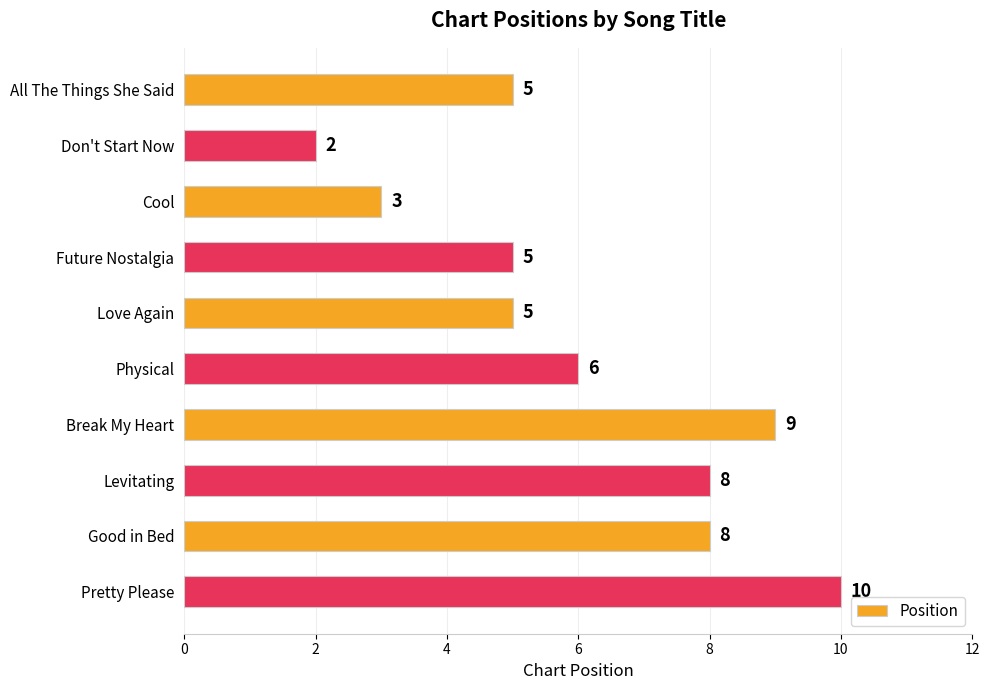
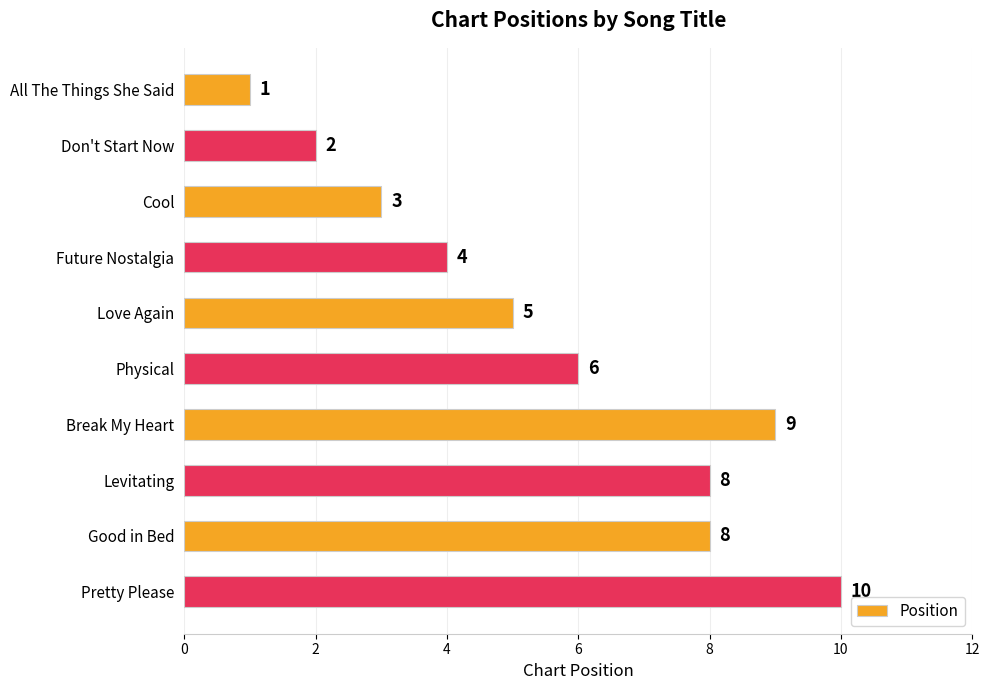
All The Things She Said: 5 -> 1
Future Nostalgia: 5 -> 4
